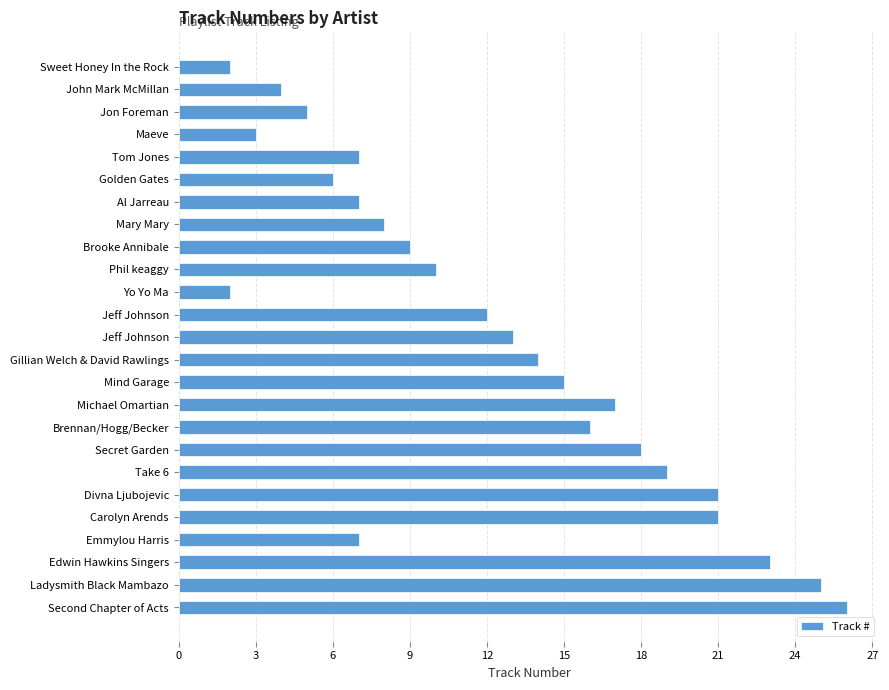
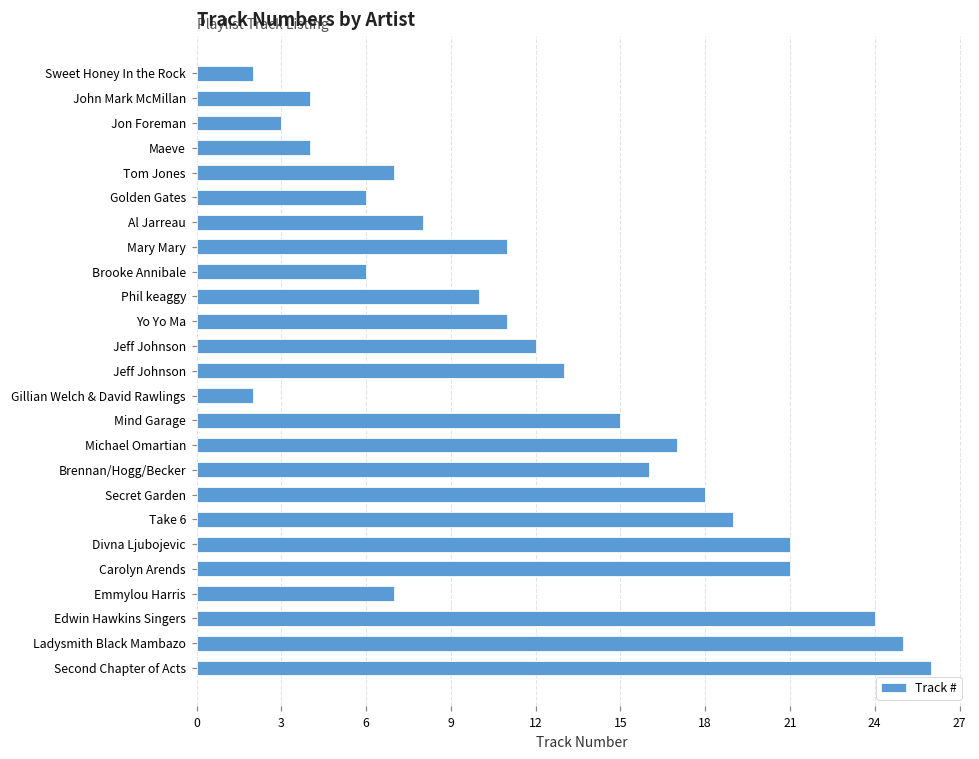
Jon Foreman: 5 -> 3
Maeve: 3 -> 4
Al Jarreau: 7 -> 8
Mary Mary: 8 -> 11
Brooke Annibale: 9 -> 6
Yo Yo Ma: 2 -> 11
Gillian Welch & David Rawlings: 14 -> 2
Edwin Hawkins Singers: 23 -> 24
